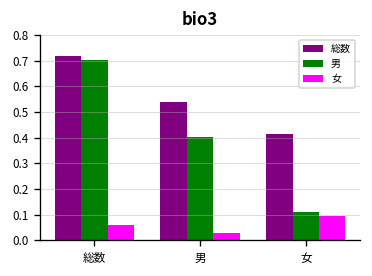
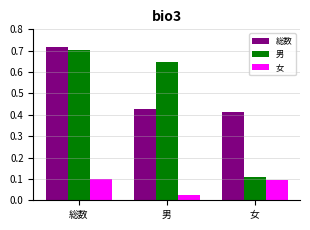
女, 総数: 0.06 -> 0.10
総数, 男: 0.54 -> 0.43
男, 男: 0.40 -> 0.65
